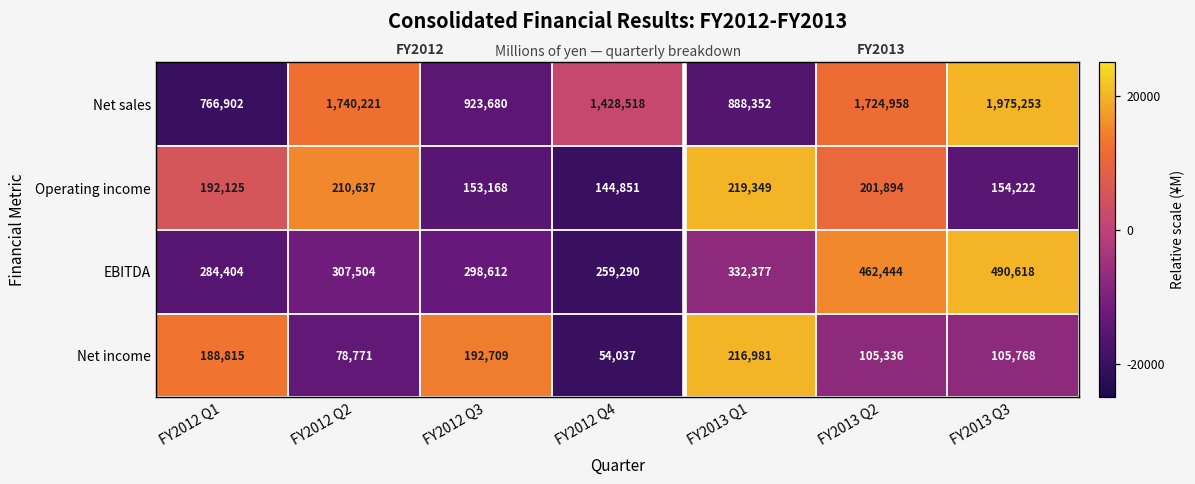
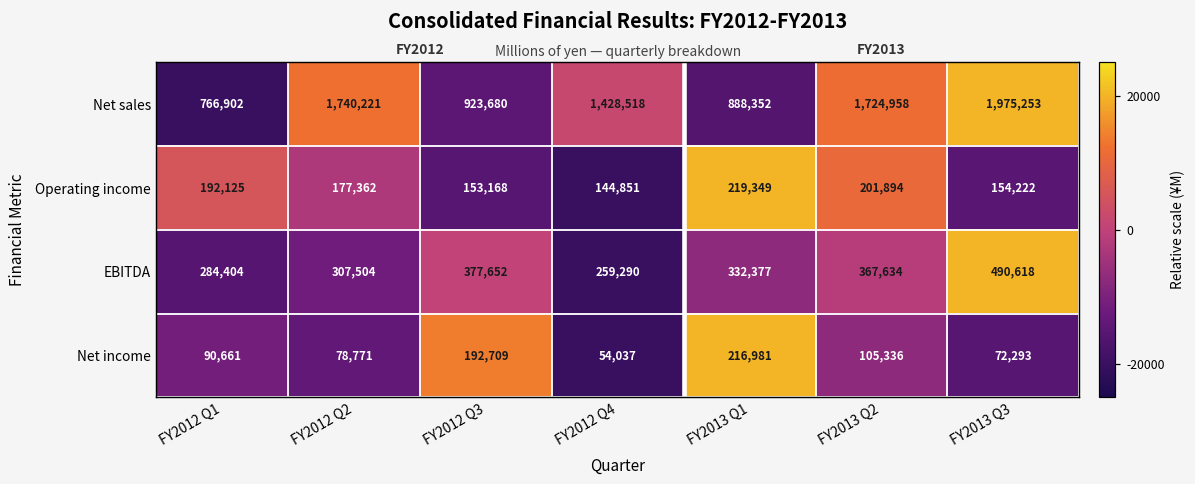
Operating income, FY2012 Q2: 210,637 -> 177,362
EBITDA, FY2012 Q3: 298,612 -> 377,652
EBITDA, FY2013 Q2: 462,444 -> 367,634
Net income, FY2012 Q1: 188,815 -> 90,661
Net income, FY2013 Q3: 105,768 -> 72,293
